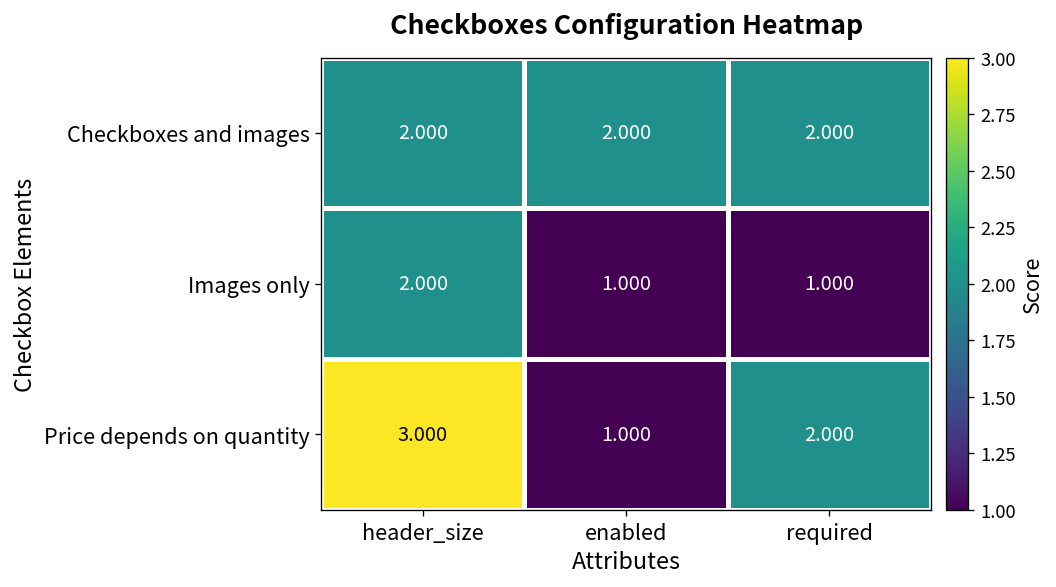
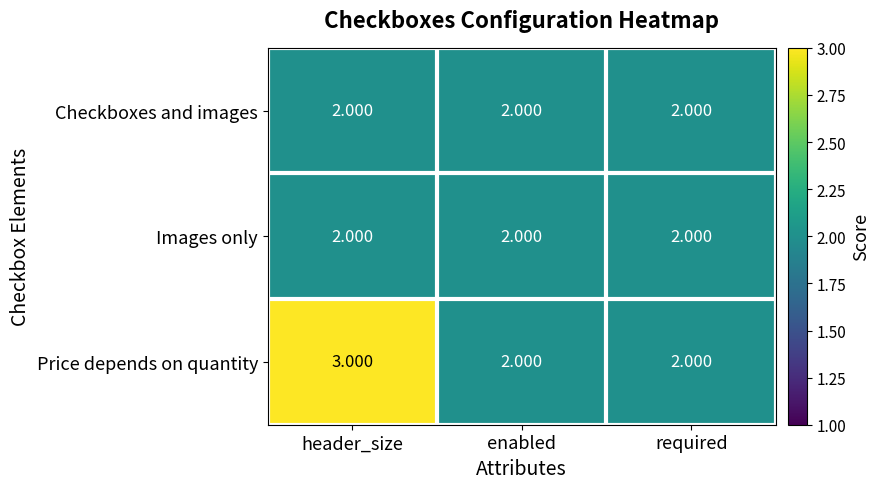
Images only, enabled: 1.000 -> 2.000
Images only, required: 1.000 -> 2.000
Price depends on quantity, enabled: 1.000 -> 2.000
